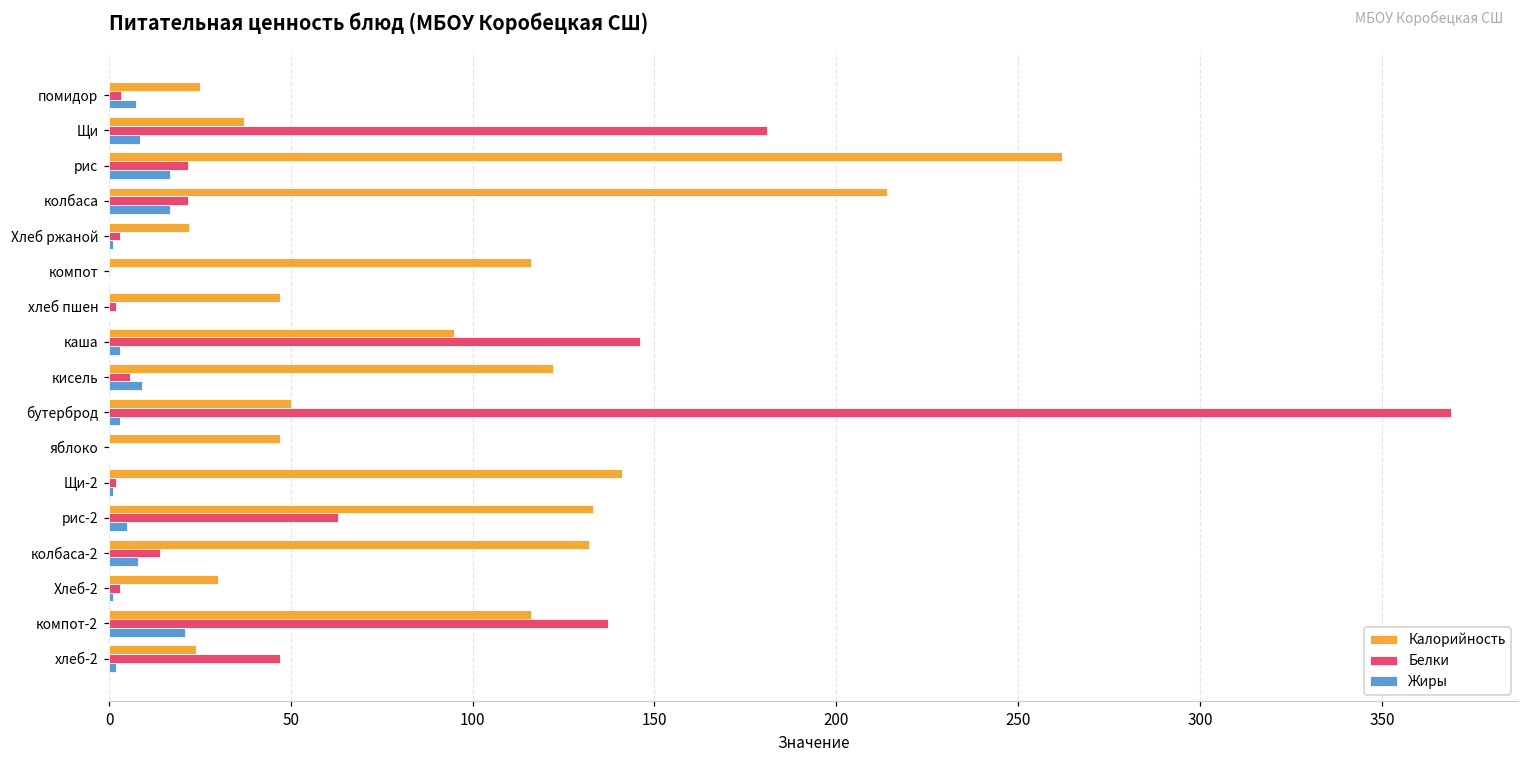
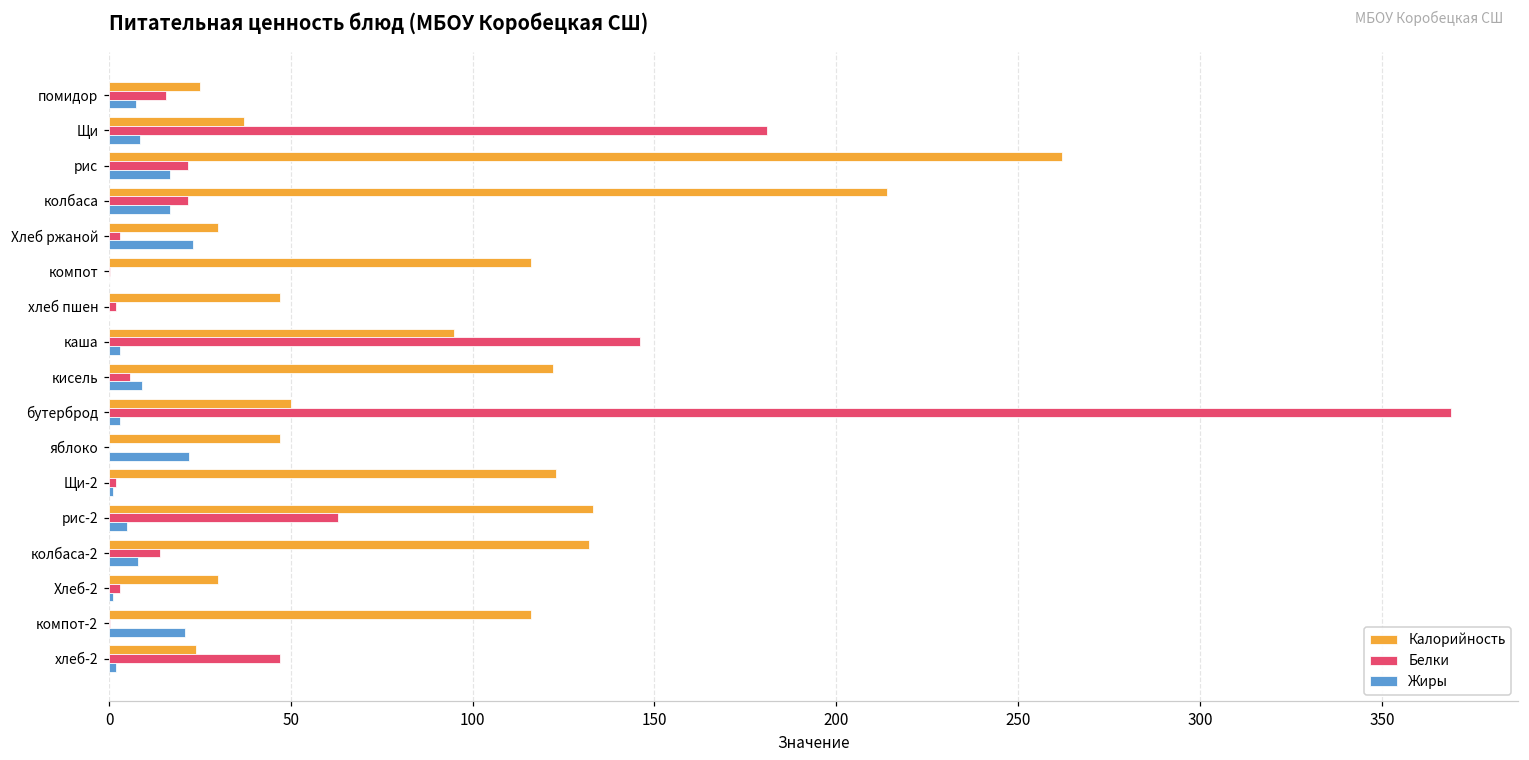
Белки, помидор: 3 -> 16
Калорийность, Хлеб ржаной: 22 -> 30
Жиры, Хлеб ржаной: 1 -> 23
Жиры, яблоко: 0 -> 22
Калорийность, Щи-2: 141 -> 123
Белки, компот-2: 137 -> 0
